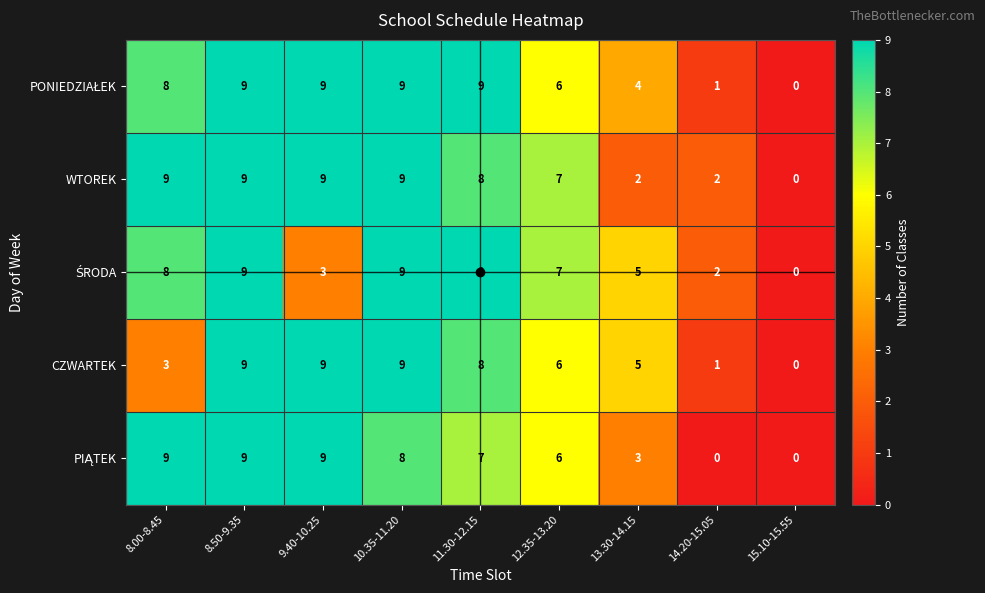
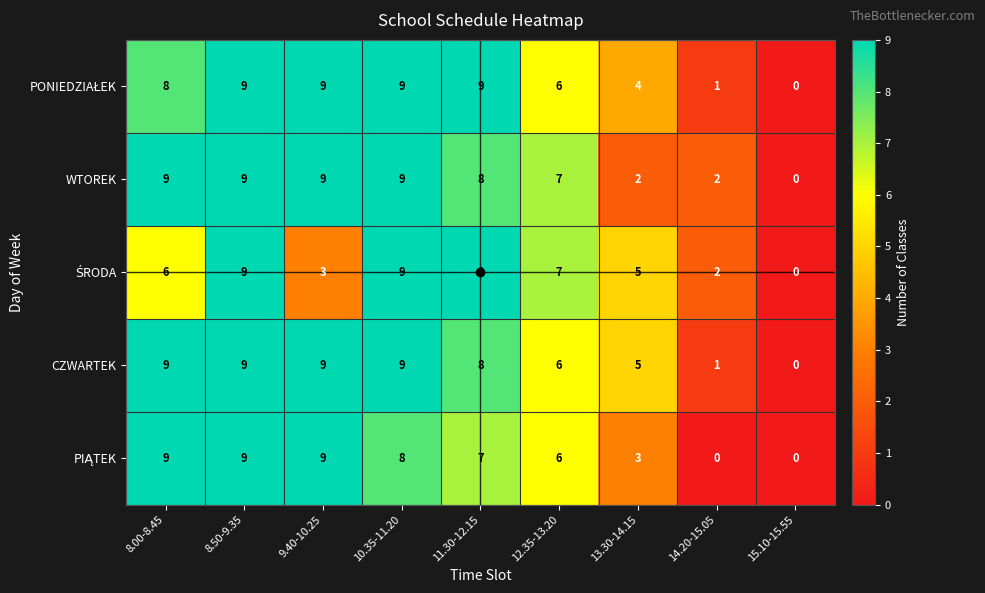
ŚRODA, 8.00-8.45: 8 -> 6
CZWARTEK, 8.00-8.45: 3 -> 9
